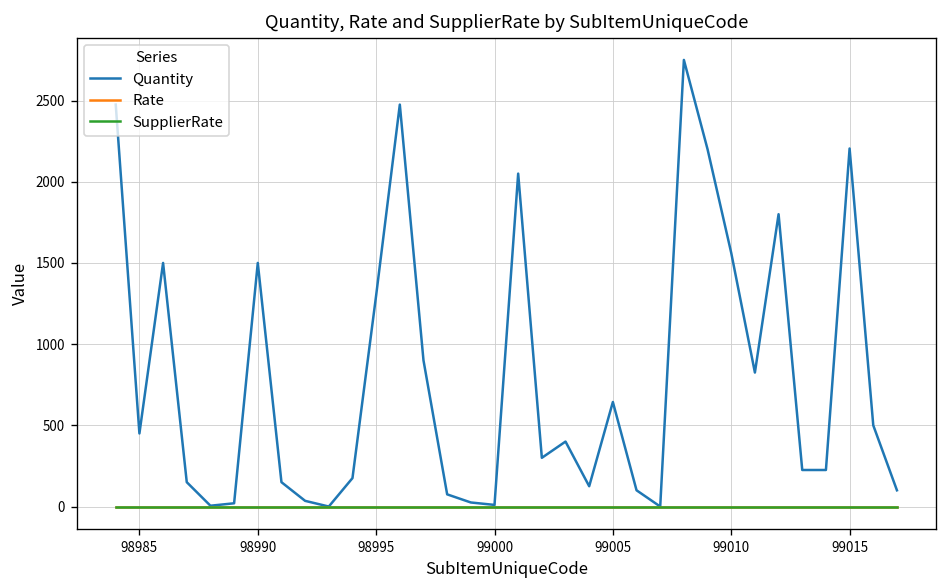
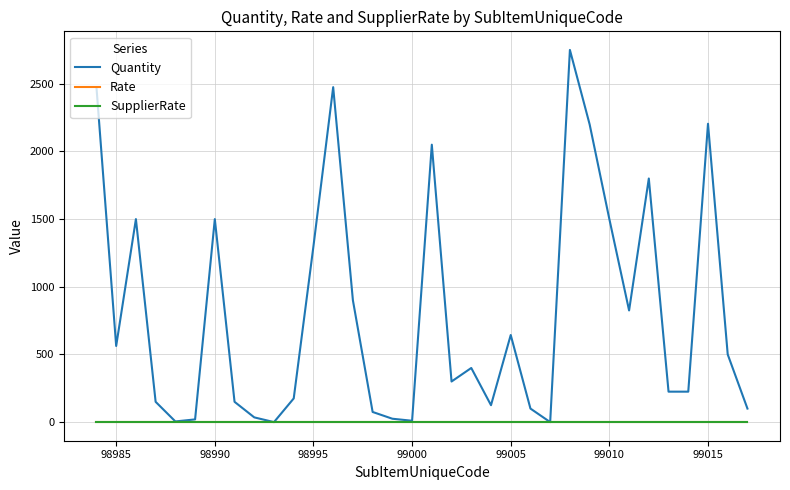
Quantity, 98985: 450 -> 560
Quantity, 99010: 1560 -> 1500
